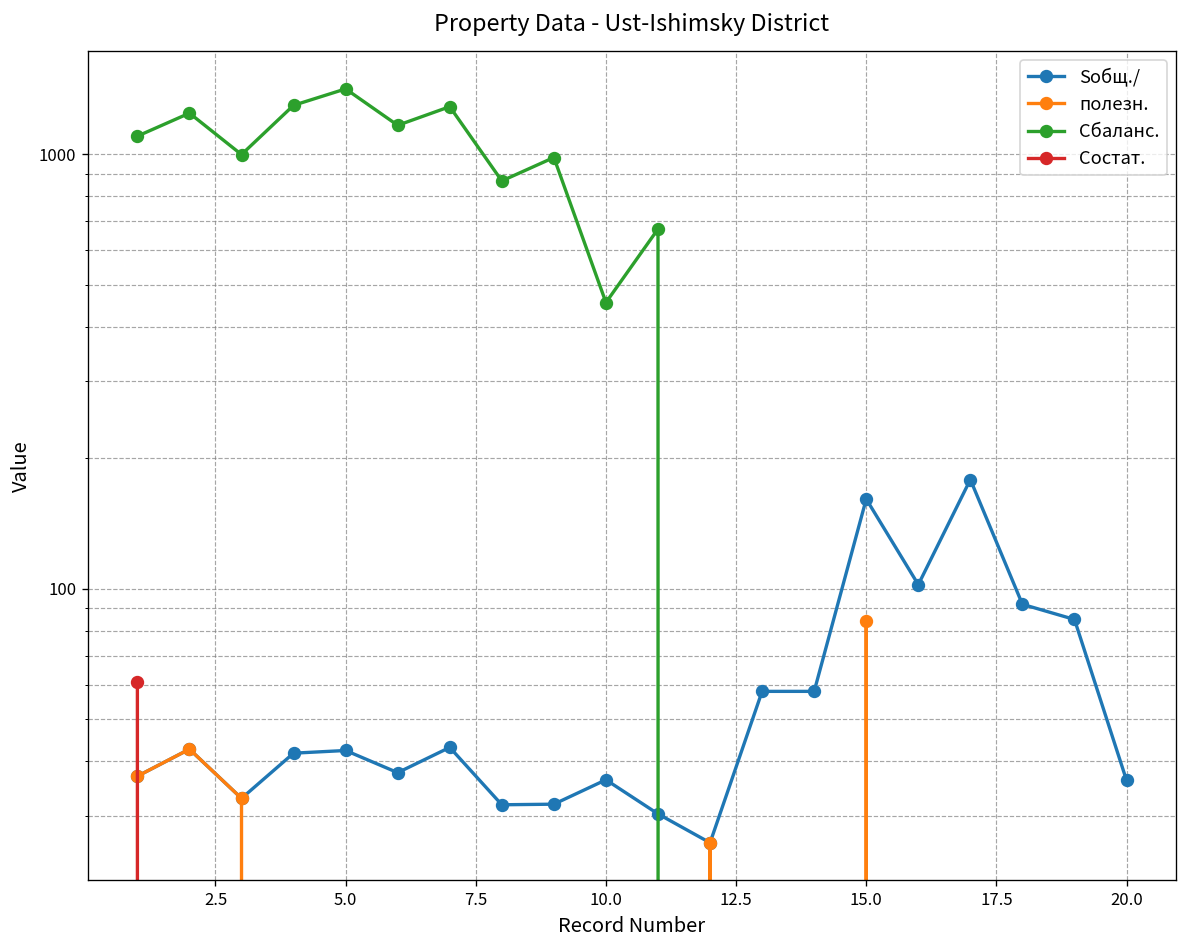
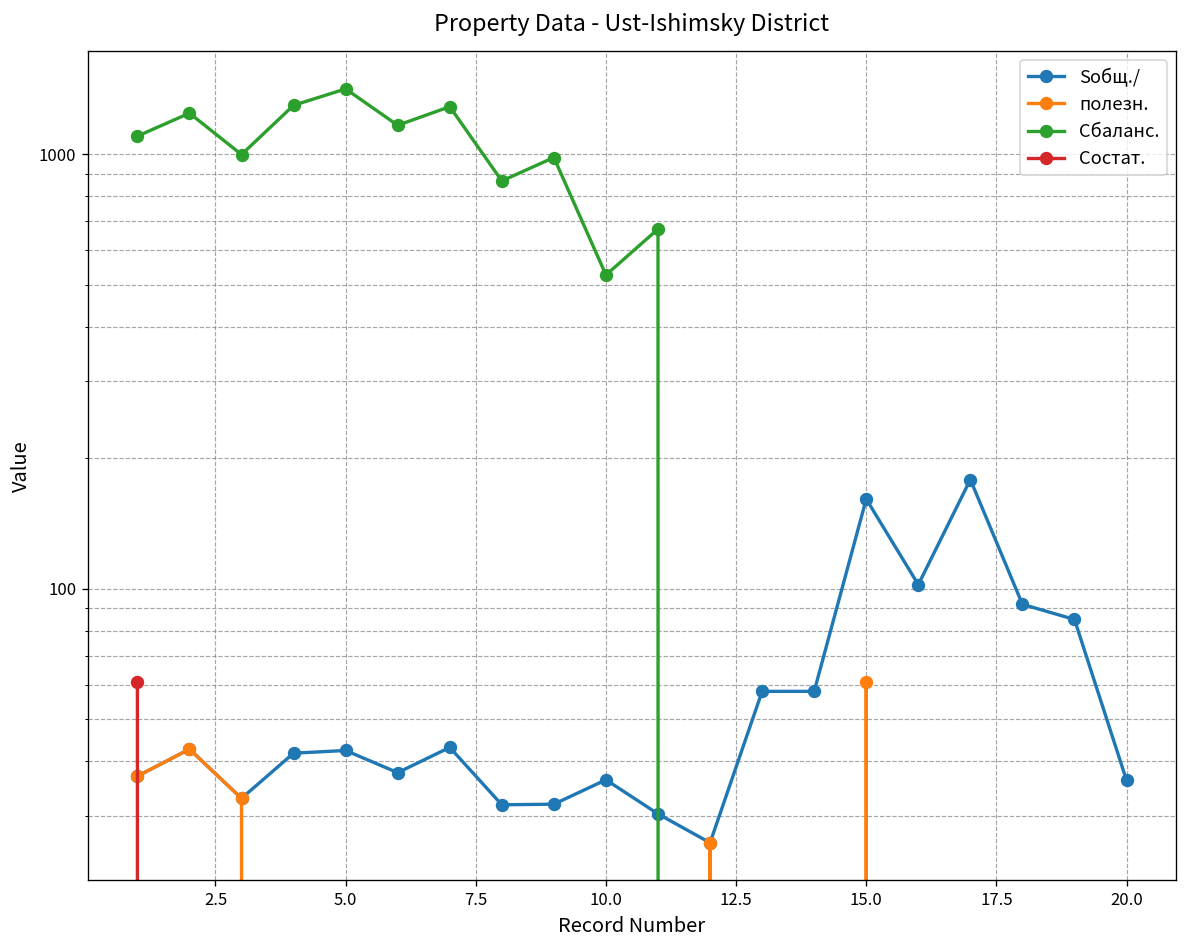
Cбаланс., 10.0: 460 -> 530
полезн., 15.0: 84 -> 61
